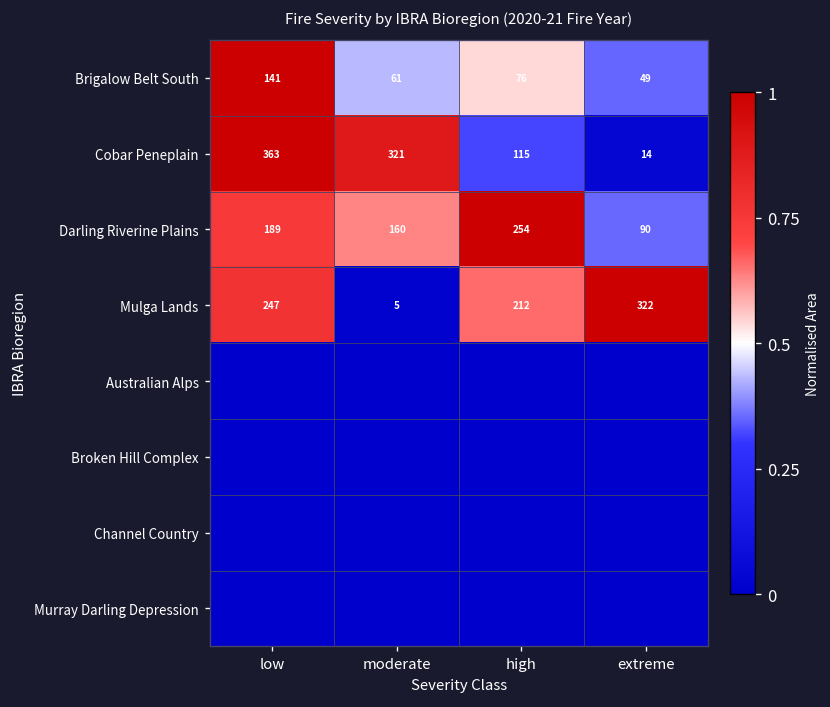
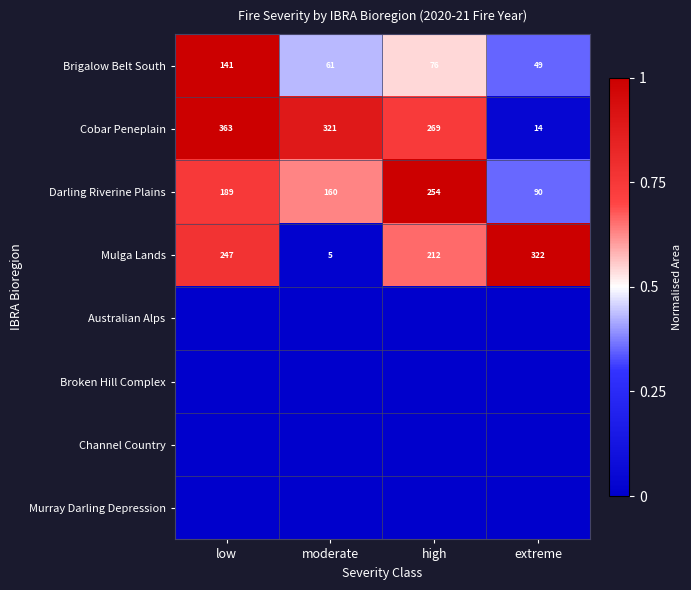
Cobar Peneplain, high: 115 -> 269
